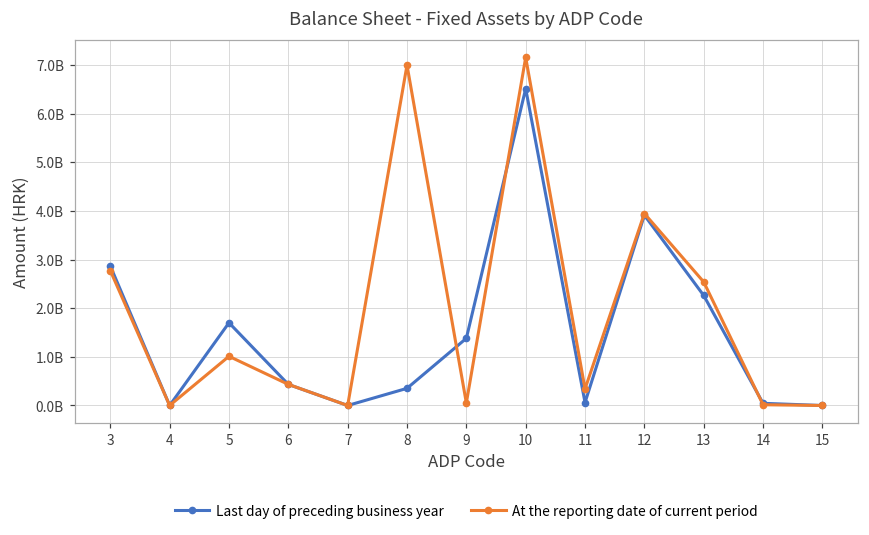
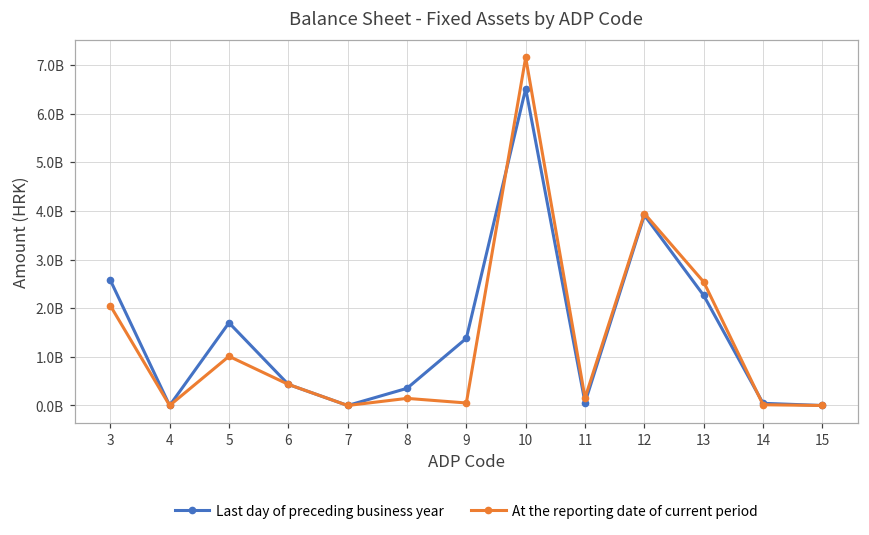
Last day of preceding business year, 3: 2900000000 -> 2600000000
At the reporting date of current period, 3: 2800000000 -> 2100000000
At the reporting date of current period, 8: 7000000000 -> 100000000
At the reporting date of current period, 11: 300000000 -> 200000000
